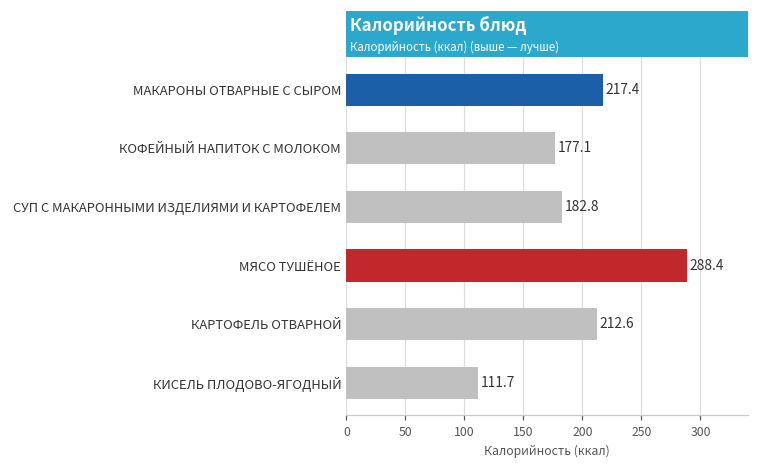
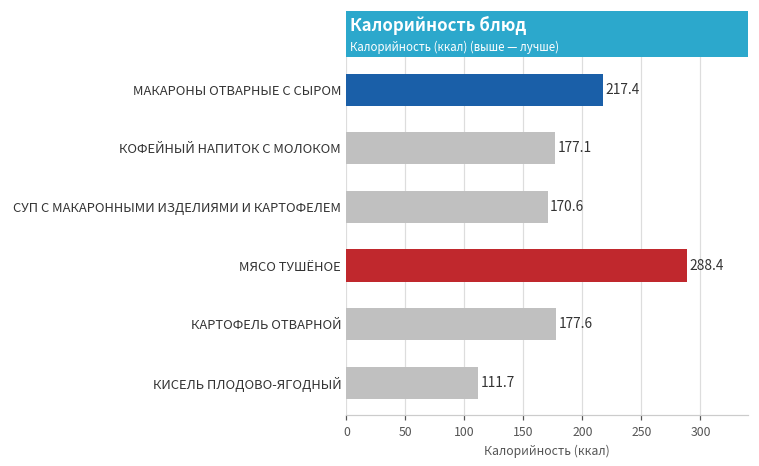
СУП С МАКАРОННЫМИ ИЗДЕЛИЯМИ И КАРТОФЕЛЕМ: 182.8 -> 170.6
КАРТОФЕЛЬ ОТВАРНОЙ: 212.6 -> 177.6
